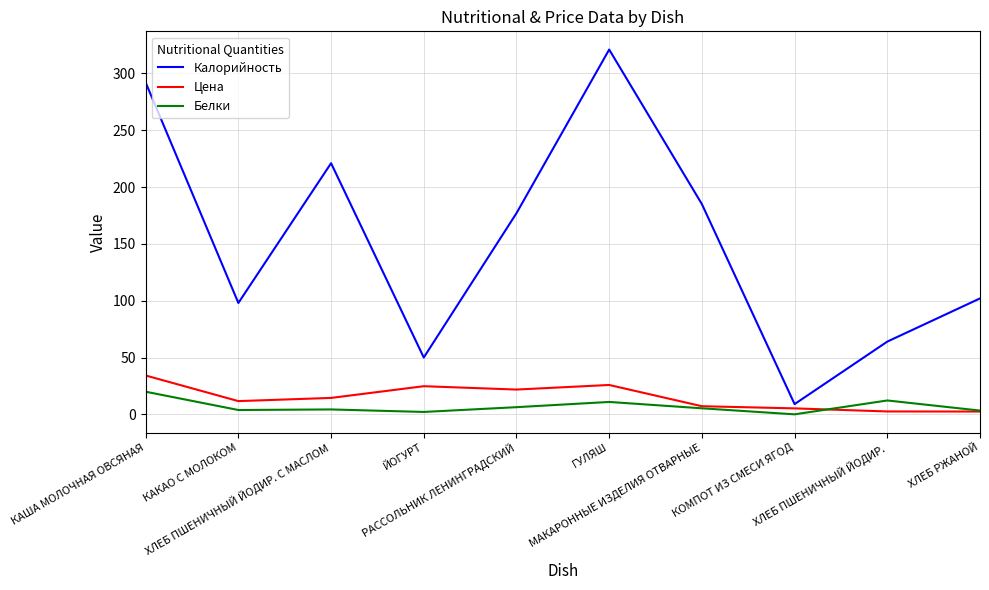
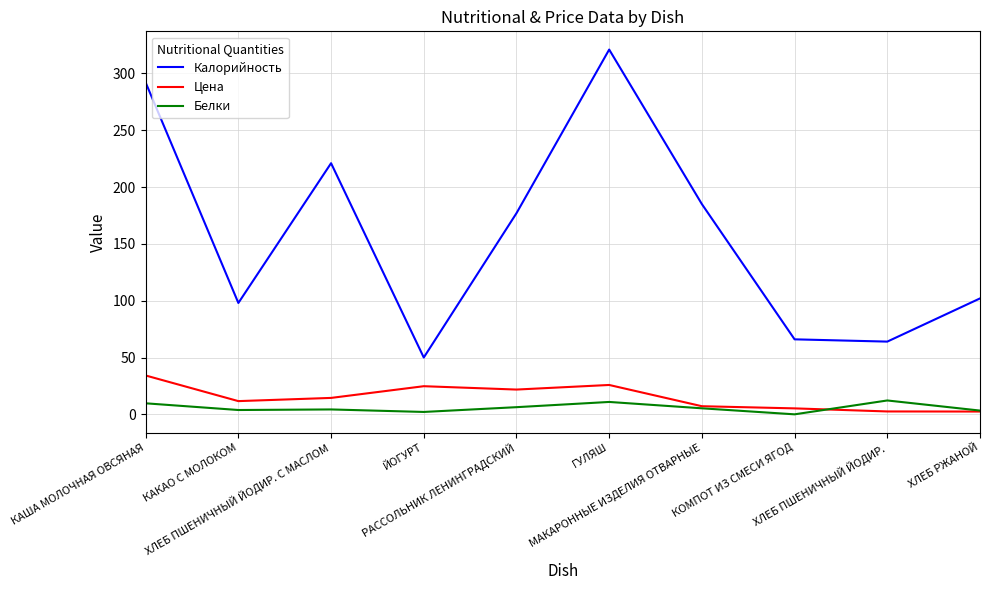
Белки, КАША МОЛОЧНАЯ ОВСЯНАЯ: 20 -> 10
Калорийность, КОМПОТ ИЗ СМЕСИ ЯГОД: 9 -> 66
